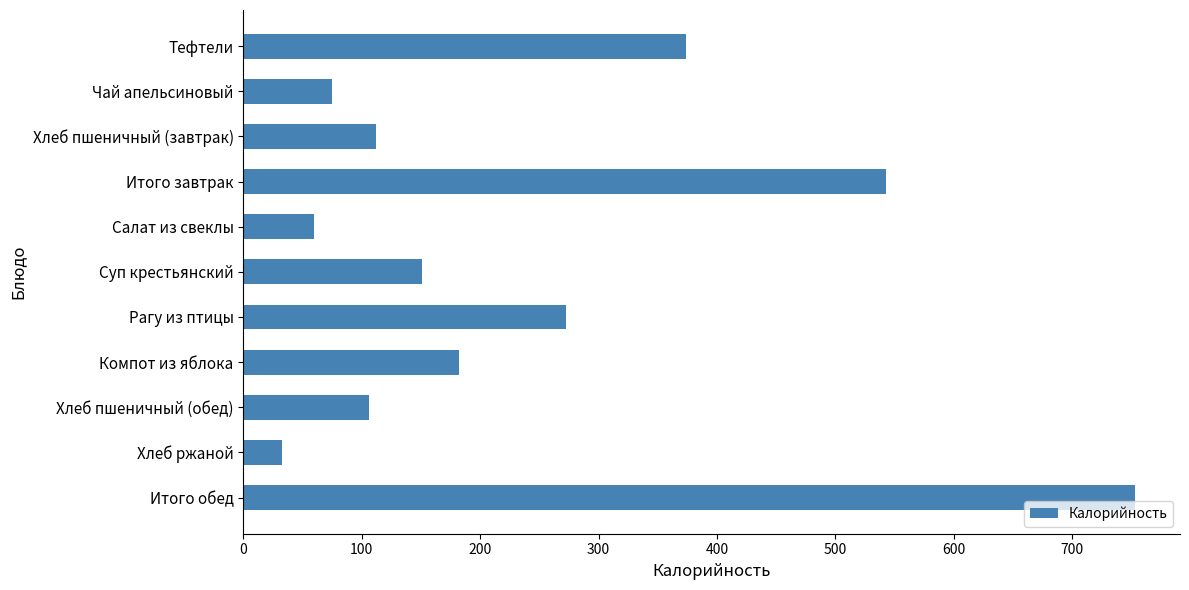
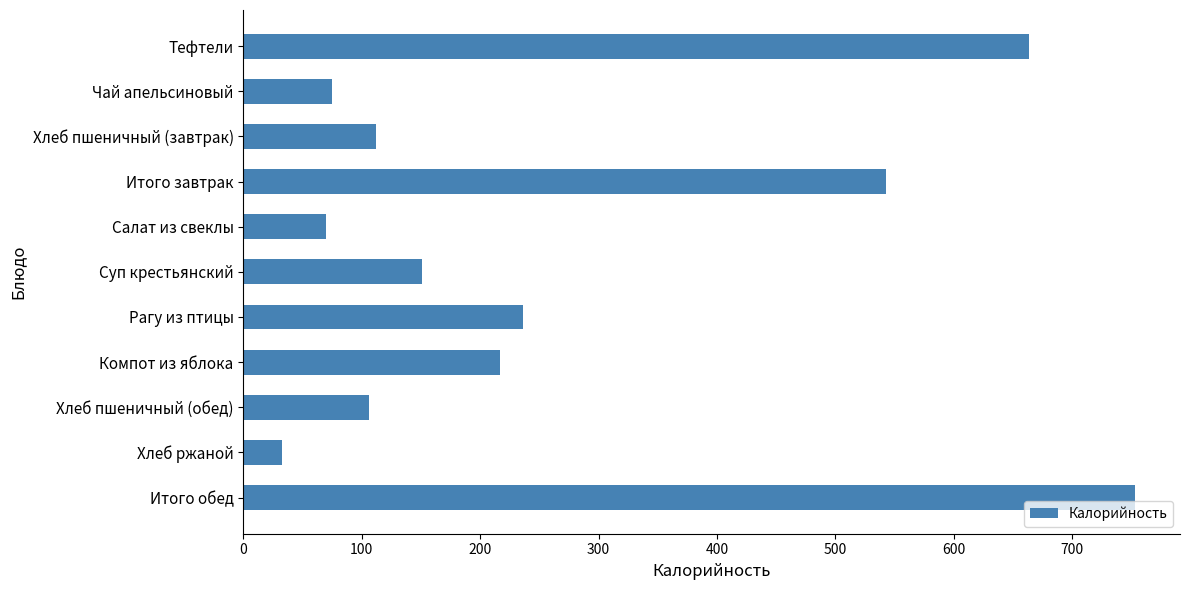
Тефтели: 374 -> 664
Салат из свеклы: 59 -> 70
Рагу из птицы: 273 -> 236
Компот из яблока: 182 -> 217
